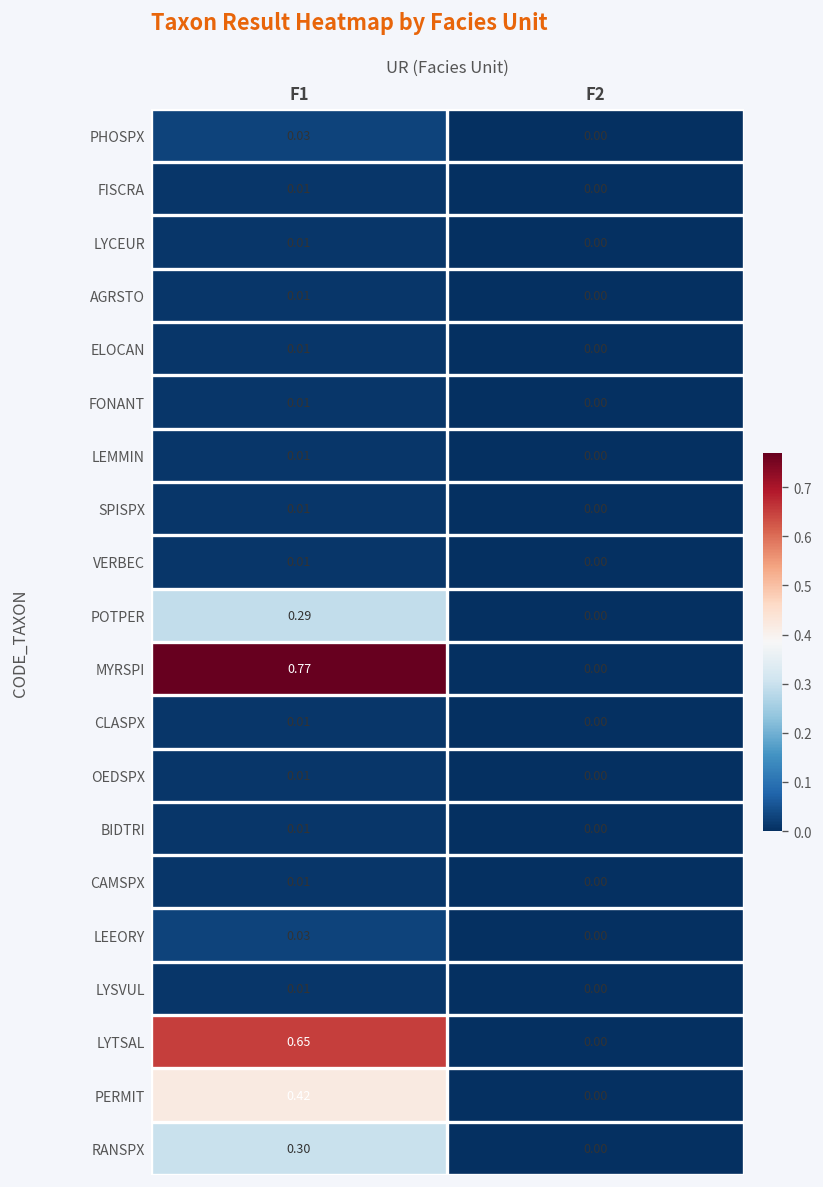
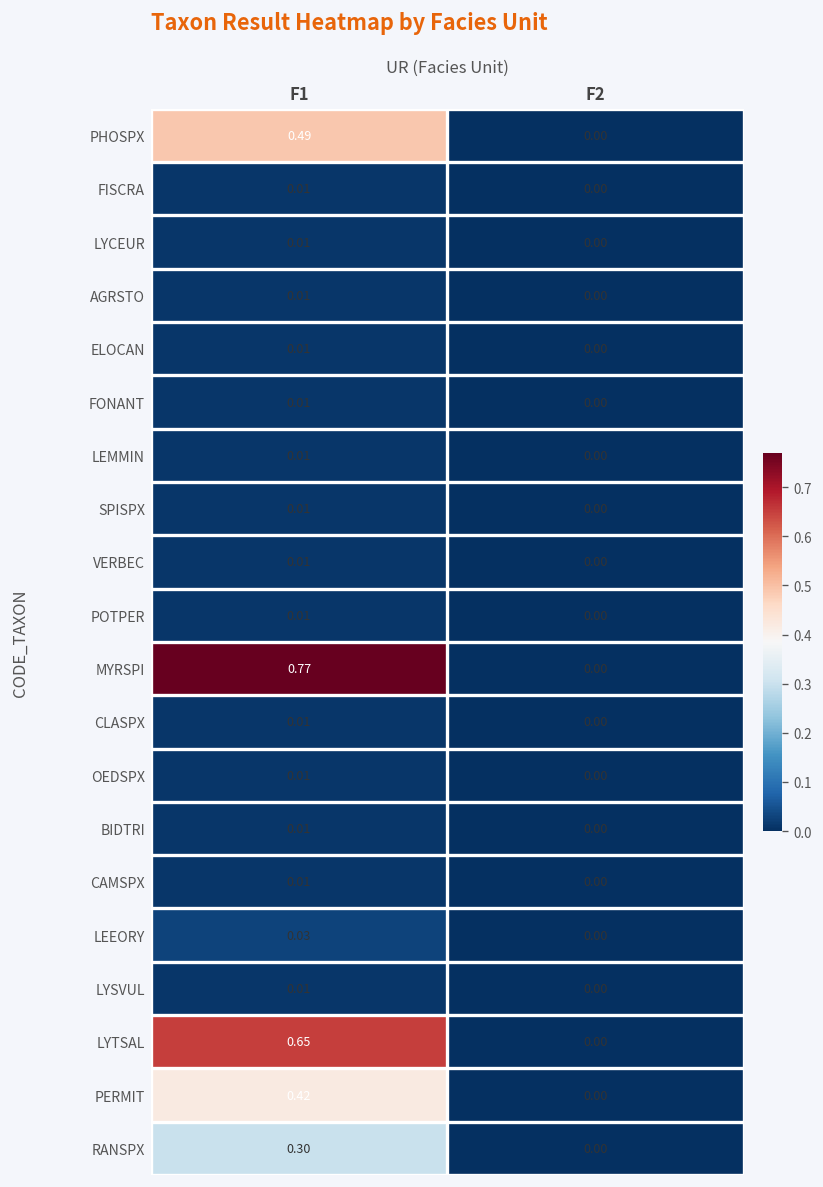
PHOSPX, F1: 0.03 -> 0.49
POTPER, F1: 0.29 -> 0.01
